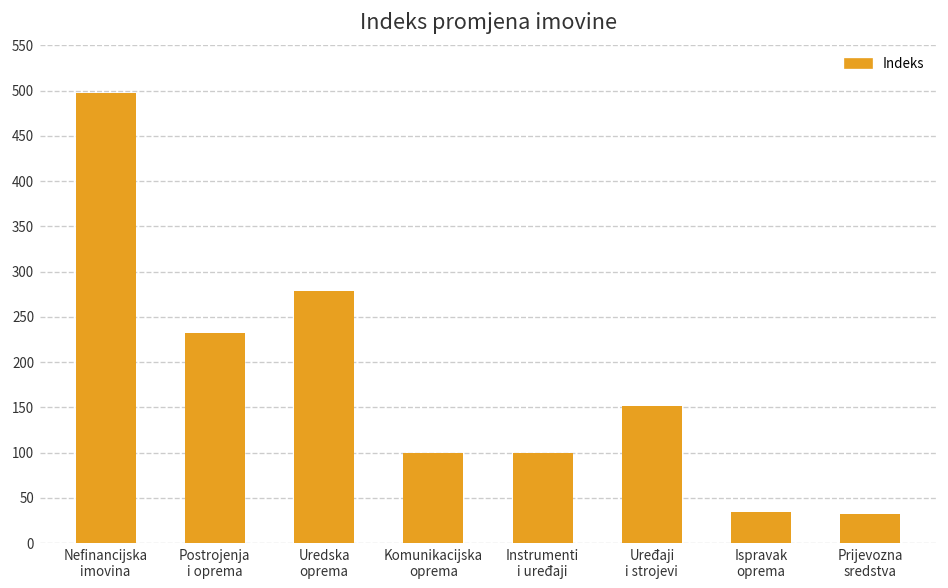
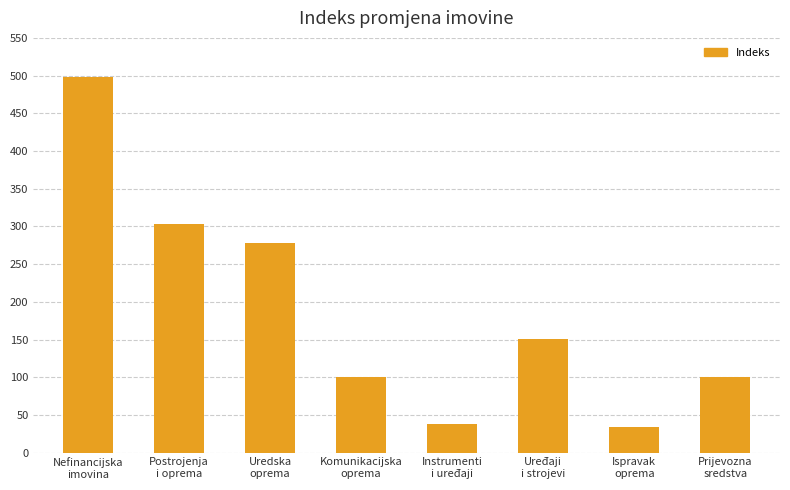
Postrojenja i oprema: 230 -> 300
Instrumenti i uređaji: 100 -> 40
Prijevozna sredstva: 30 -> 100
